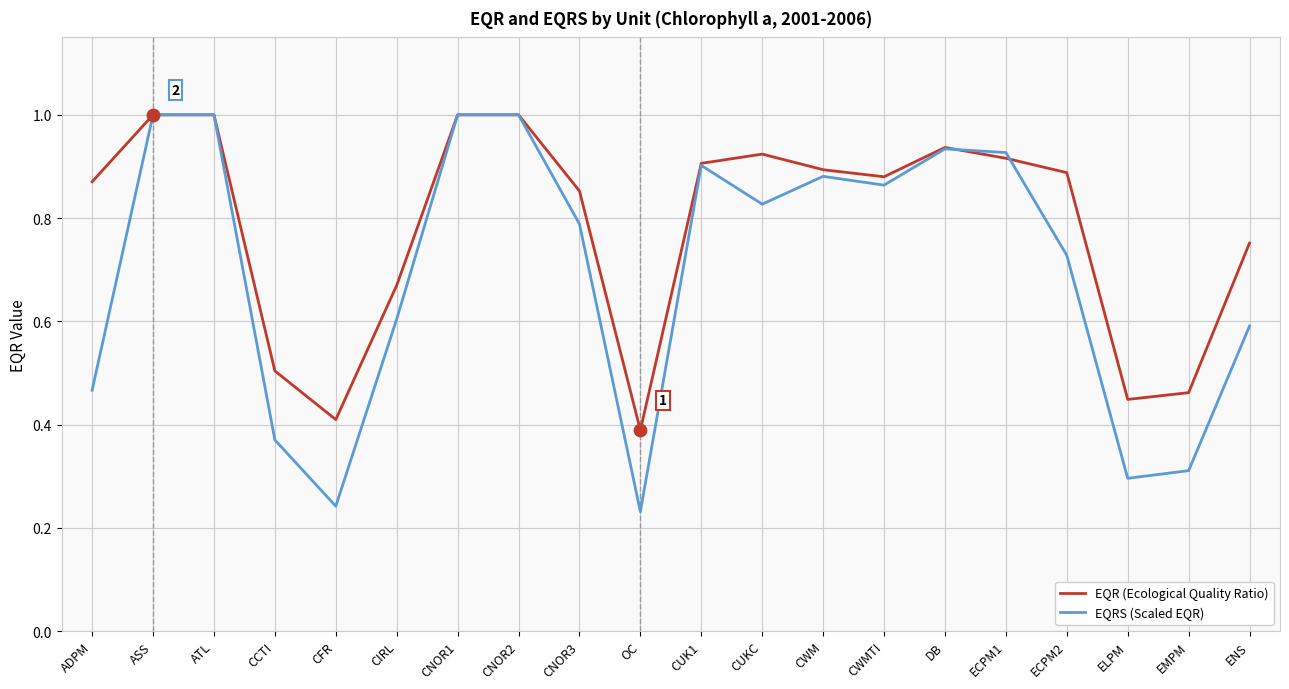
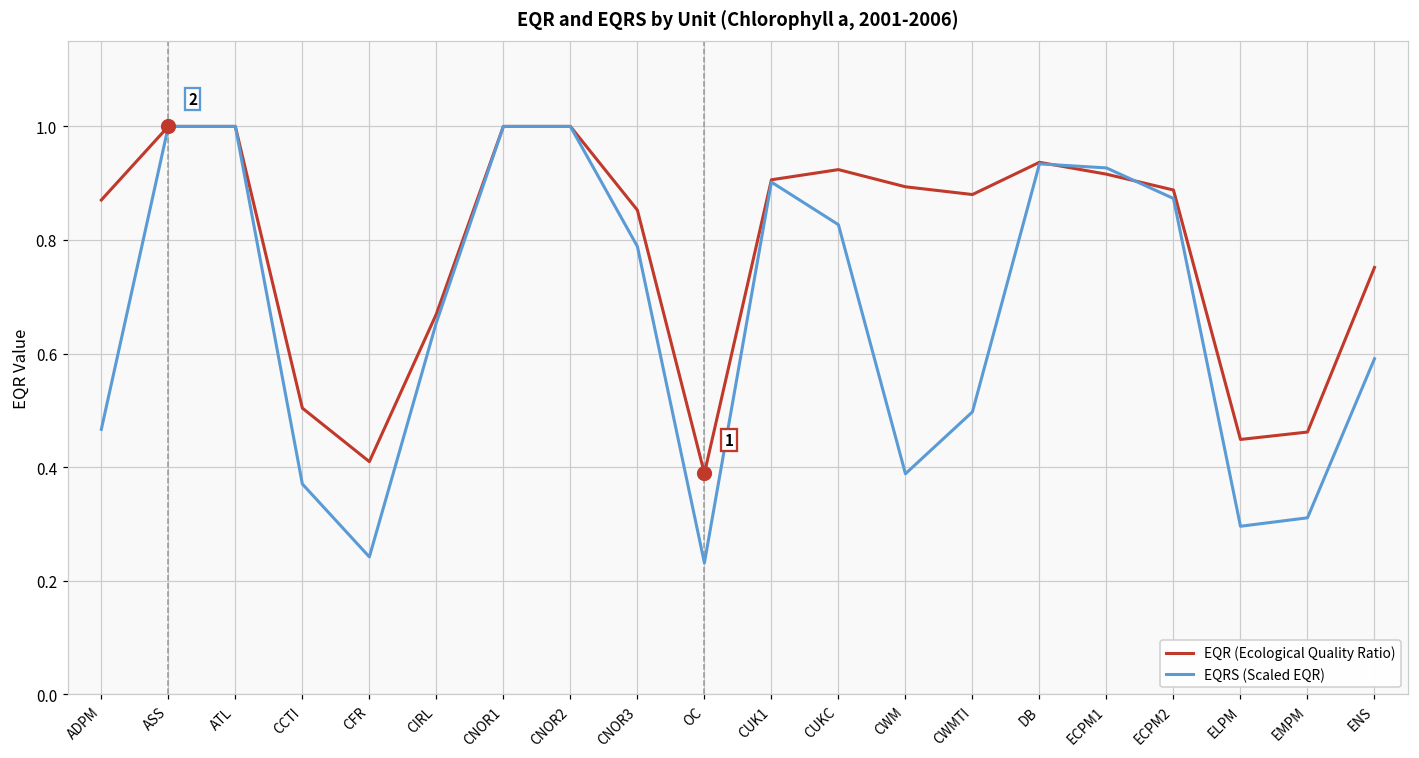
EQRS (Scaled EQR), CIRL: 0.60 -> 0.65
EQRS (Scaled EQR), CWM: 0.88 -> 0.39
EQRS (Scaled EQR), CWMTI: 0.86 -> 0.50
EQRS (Scaled EQR), ECPM2: 0.73 -> 0.87
